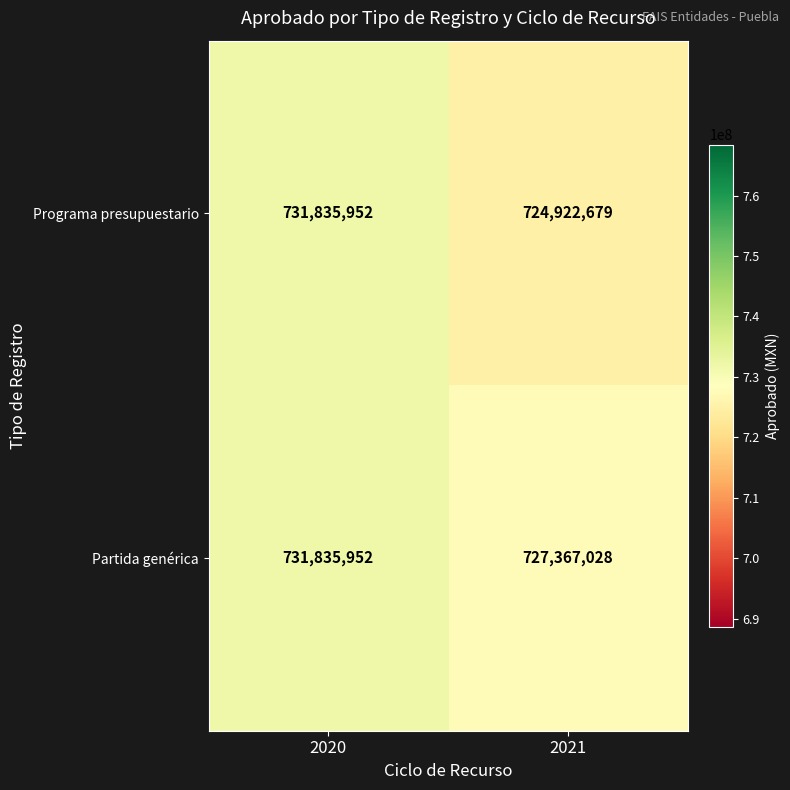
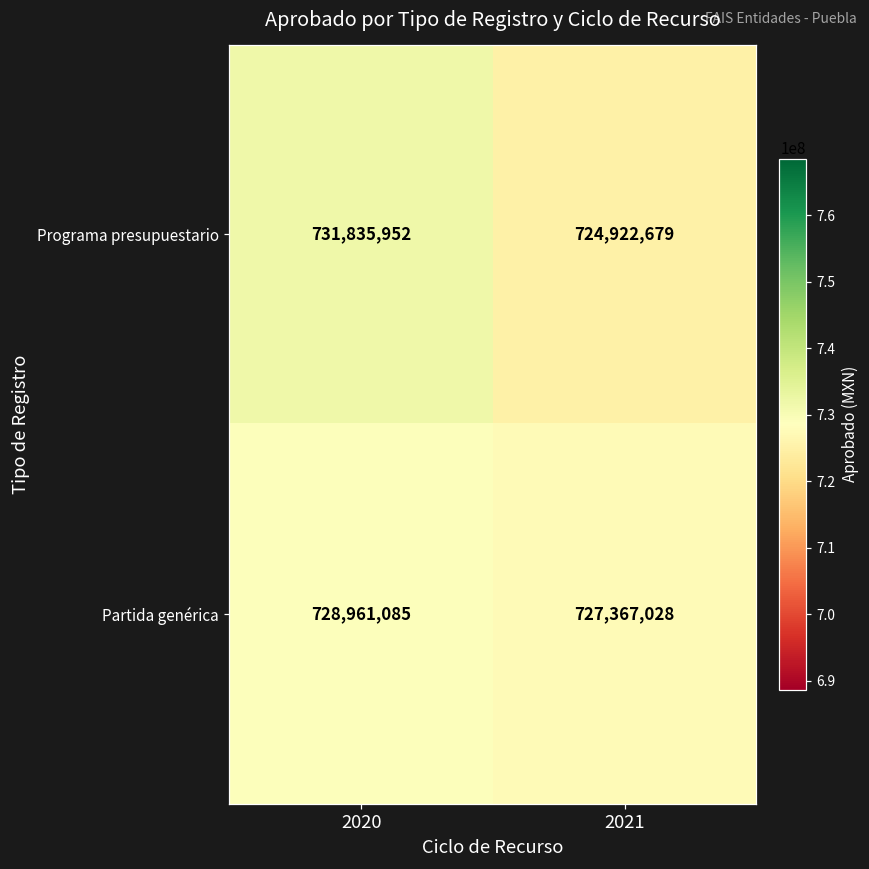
Partida genérica, 2020: 731,835,952 -> 728,961,085
